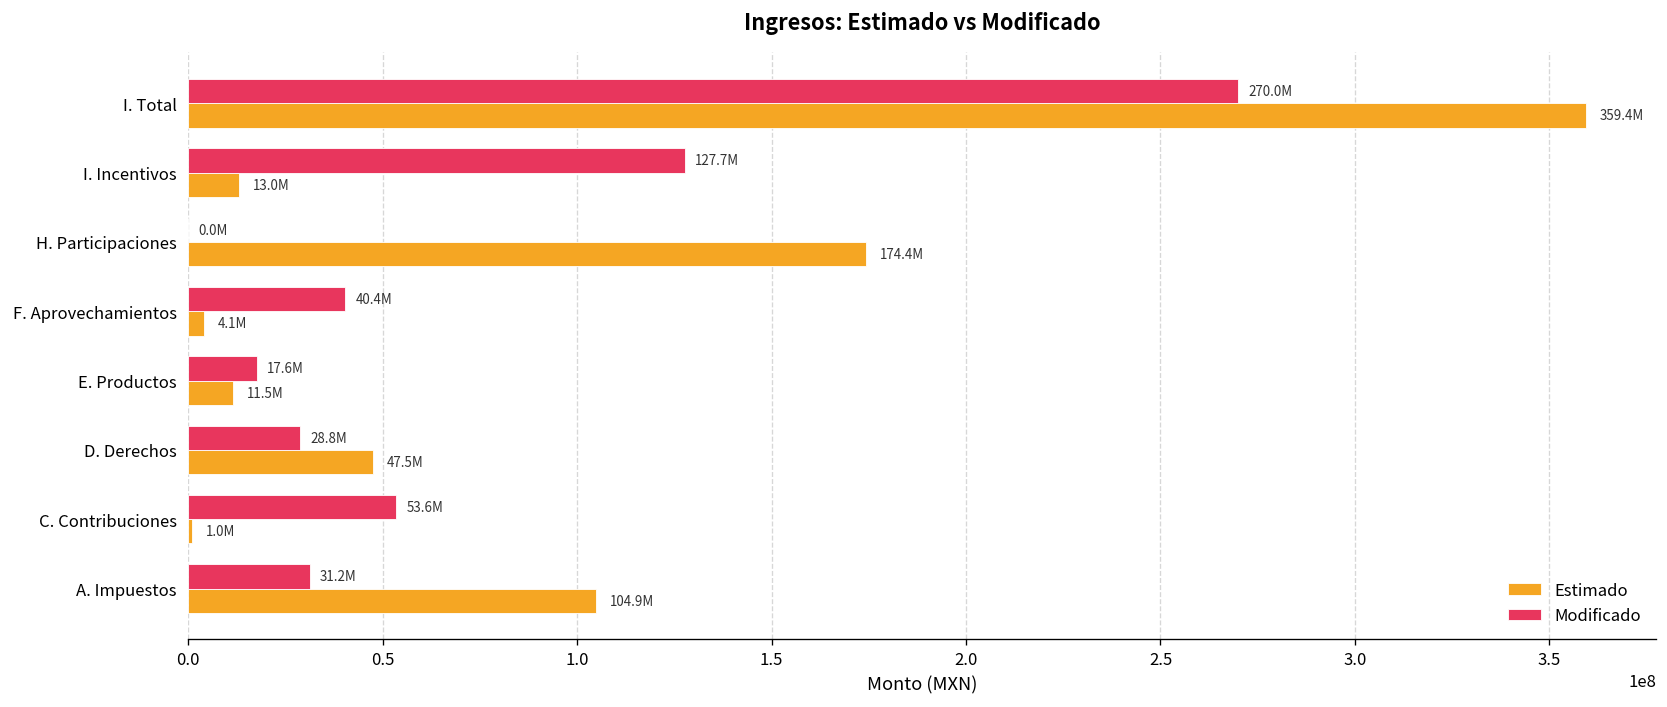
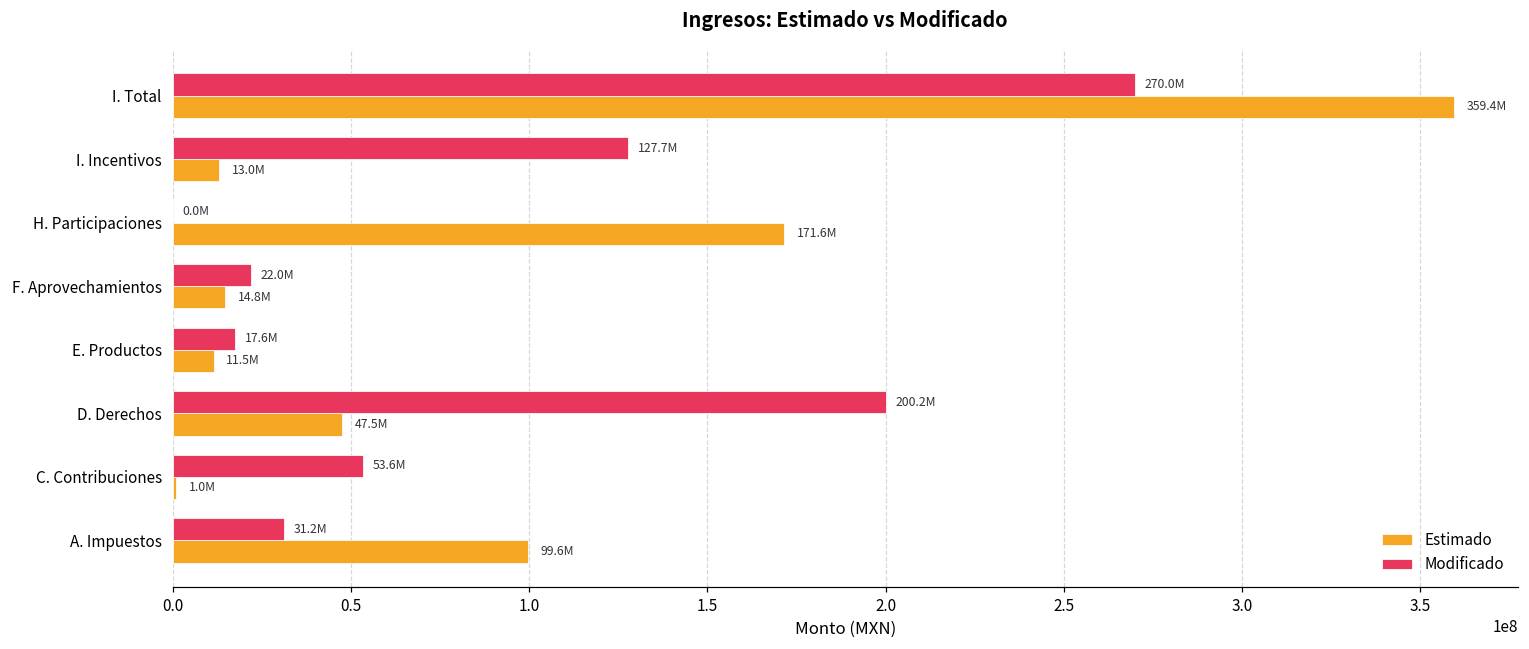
Estimado, H. Participaciones: 174.4M -> 171.6M
Modificado, F. Aprovechamientos: 40.4M -> 22.0M
Estimado, F. Aprovechamientos: 4.1M -> 14.8M
Modificado, D. Derechos: 28.8M -> 200.2M
Estimado, A. Impuestos: 104.9M -> 99.6M
